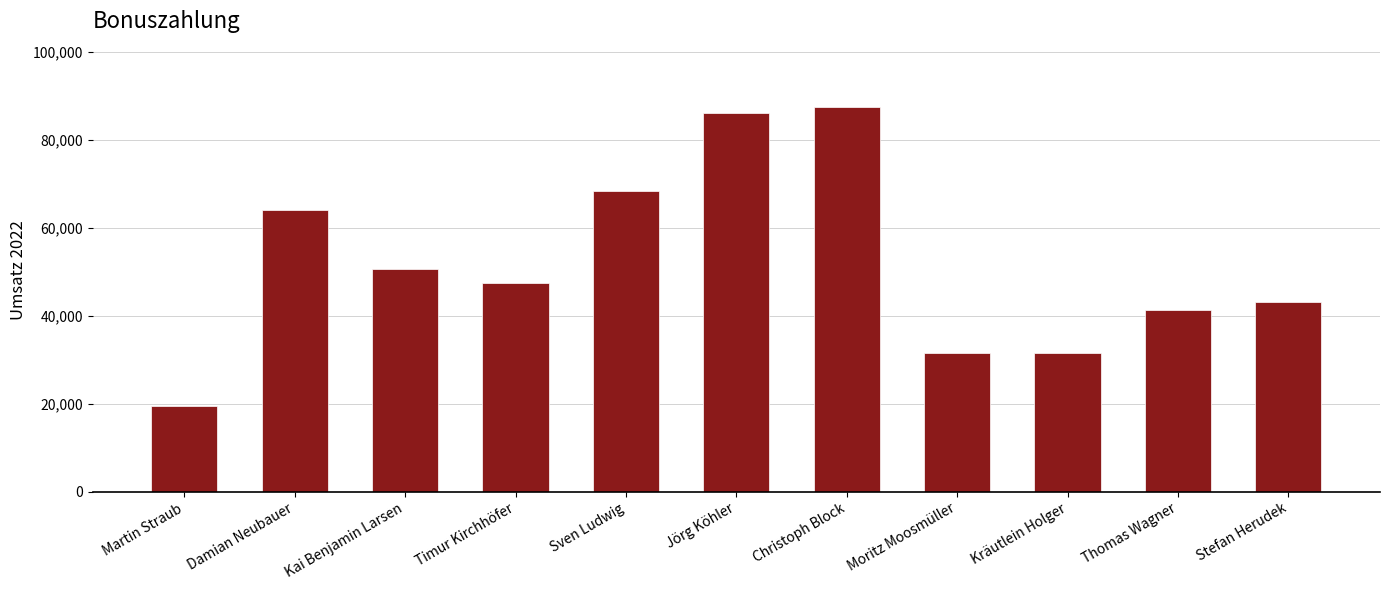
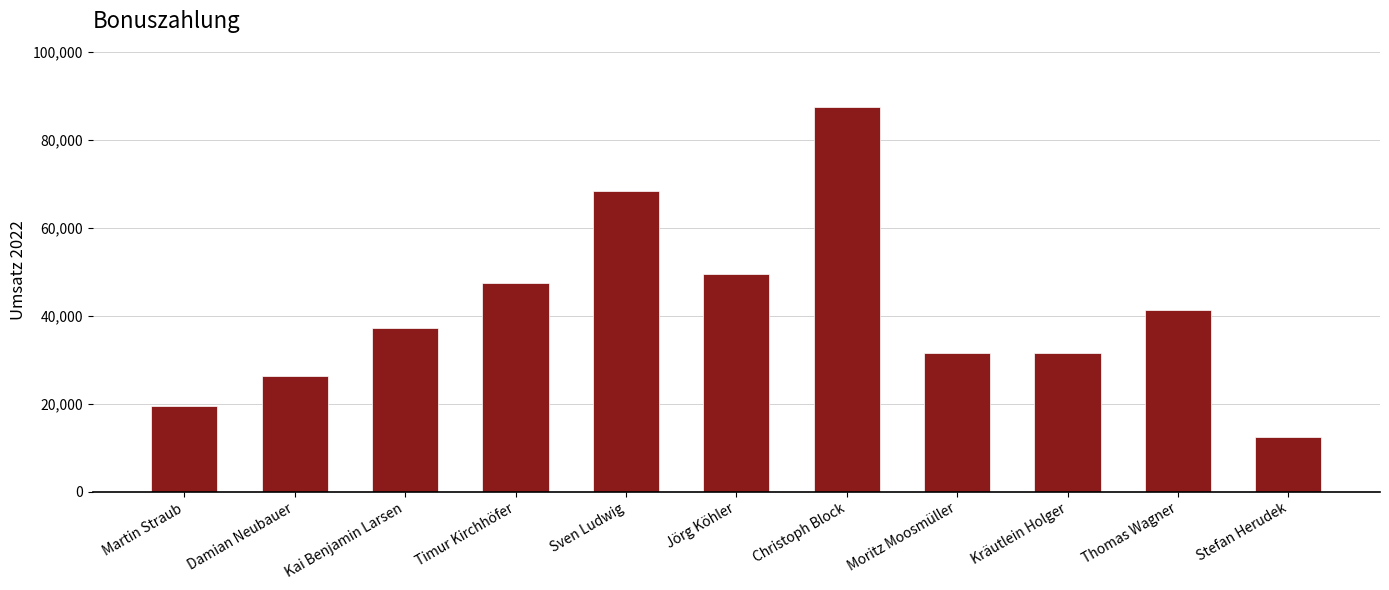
Damian Neubauer: 64,000 -> 26,000
Kai Benjamin Larsen: 51,000 -> 37,000
Jörg Köhler: 86,000 -> 50,000
Stefan Herudek: 43,000 -> 13,000
